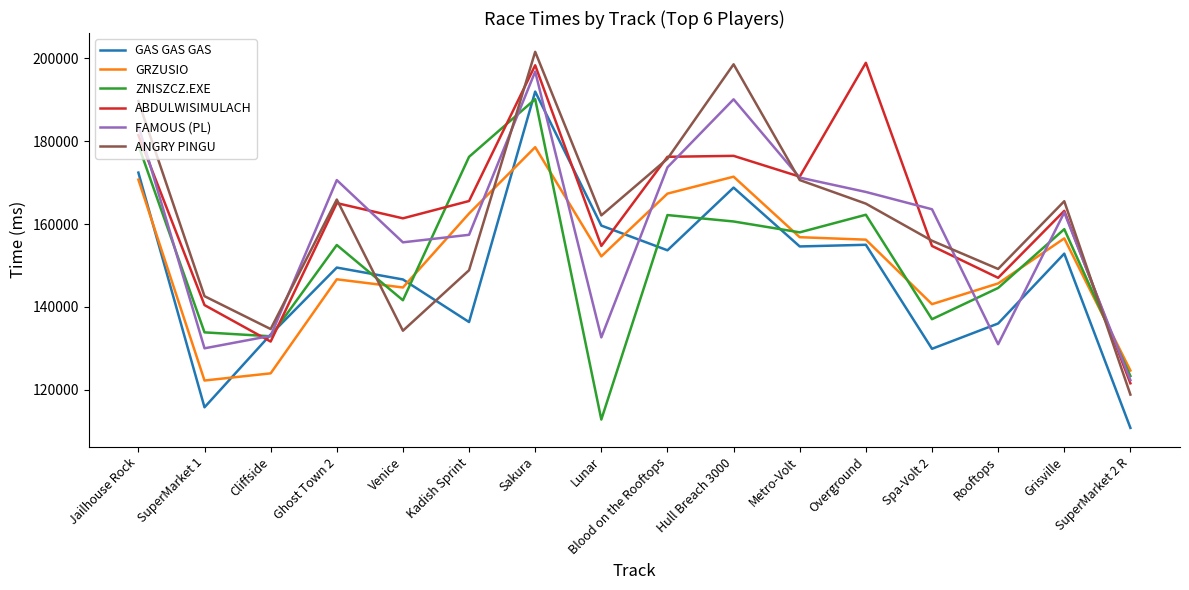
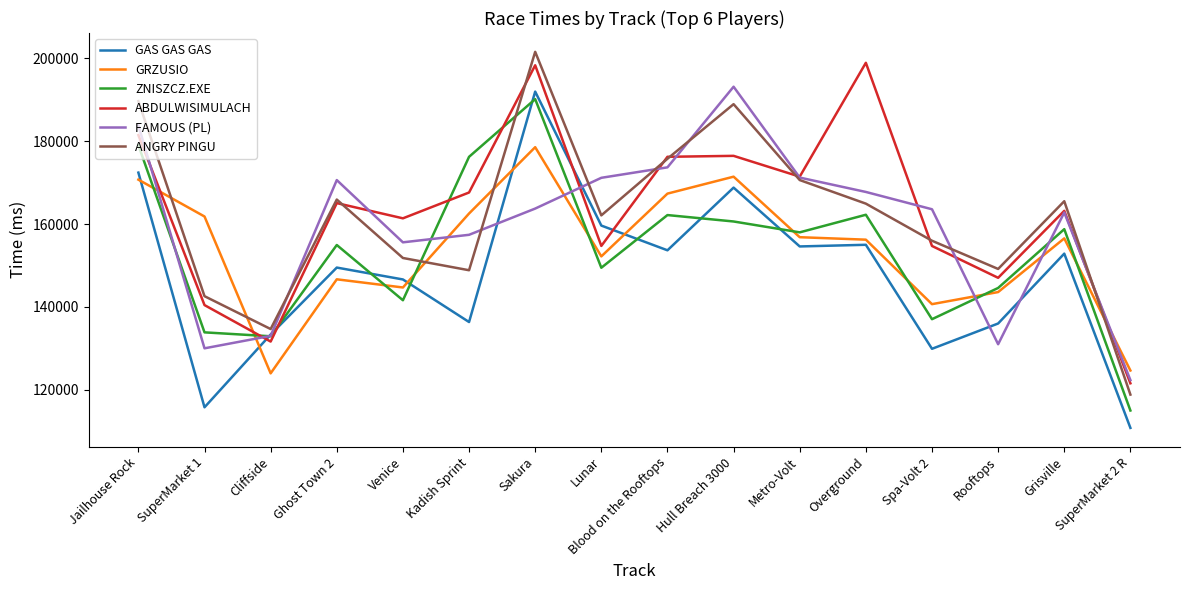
GRZUSIO, SuperMarket 1: 122000 -> 162000
ANGRY PINGU, Venice: 134000 -> 152000
ABDULWISIMULACH, Kadish Sprint: 166000 -> 168000
FAMOUS (PL), Sakura: 197000 -> 164000
ZNISZCZ.EXE, Lunar: 113000 -> 149000
FAMOUS (PL), Lunar: 133000 -> 171000
FAMOUS (PL), Hull Breach 3000: 190000 -> 193000
ANGRY PINGU, Hull Breach 3000: 199000 -> 189000
GRZUSIO, Rooftops: 146000 -> 144000
ZNISZCZ.EXE, SuperMarket 2 R: 123000 -> 115000
